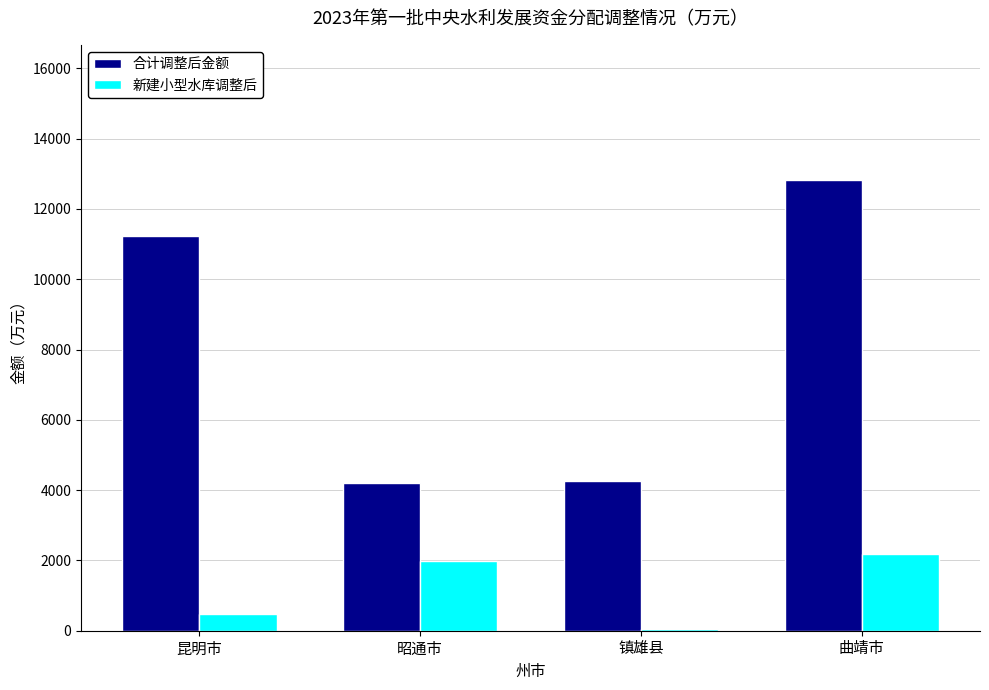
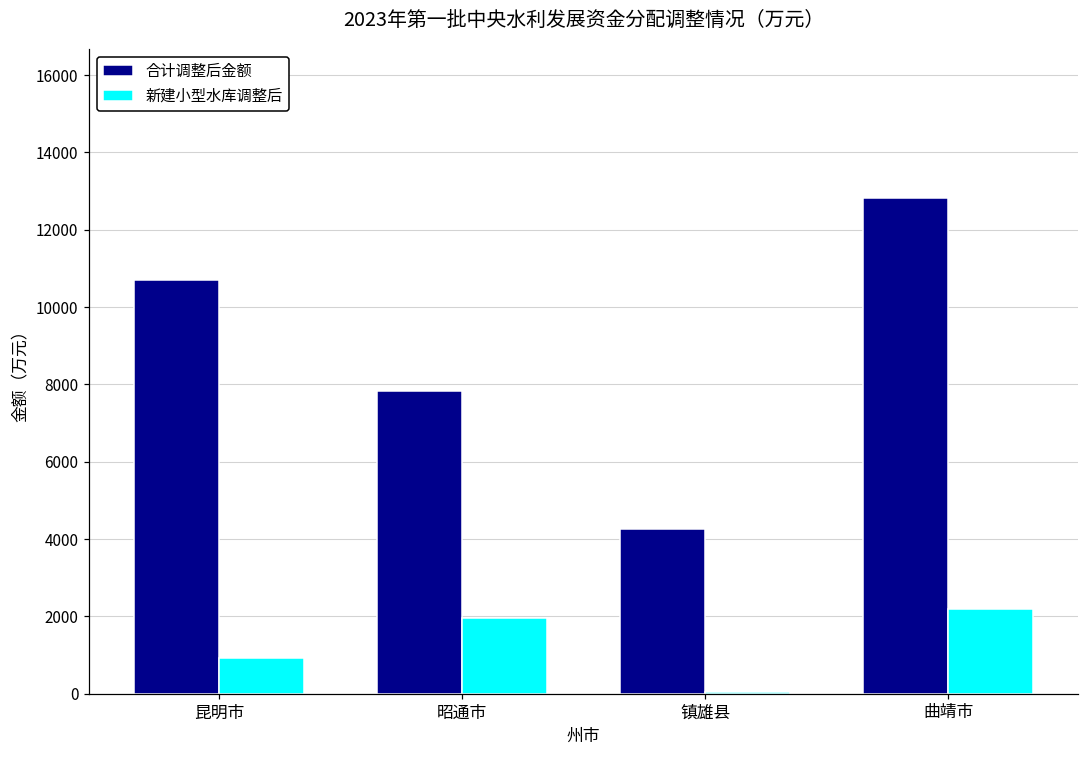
合计调整后金额, 昆明市: 11200 -> 10700
新建小型水库调整后, 昆明市: 500 -> 900
合计调整后金额, 昭通市: 4200 -> 7800
